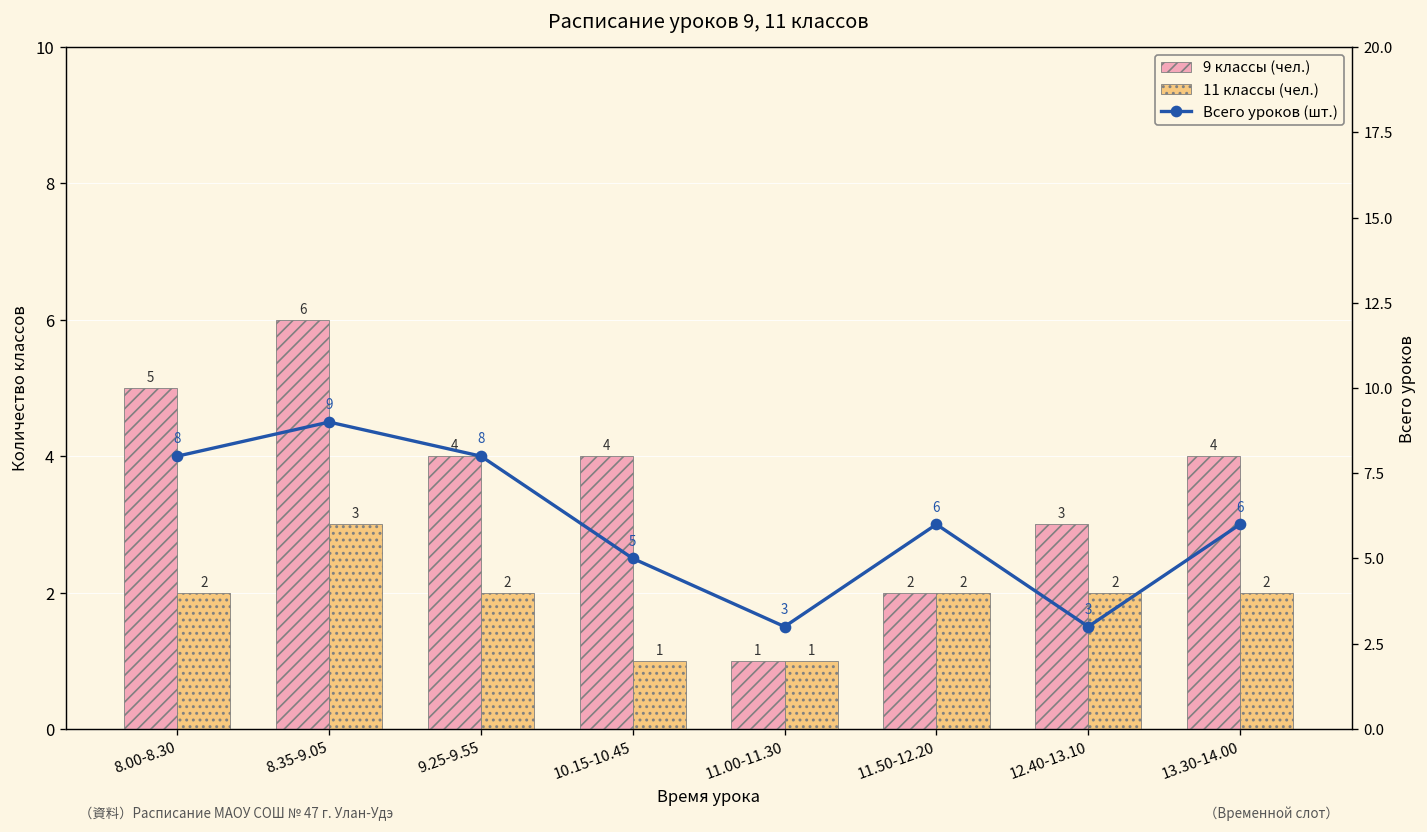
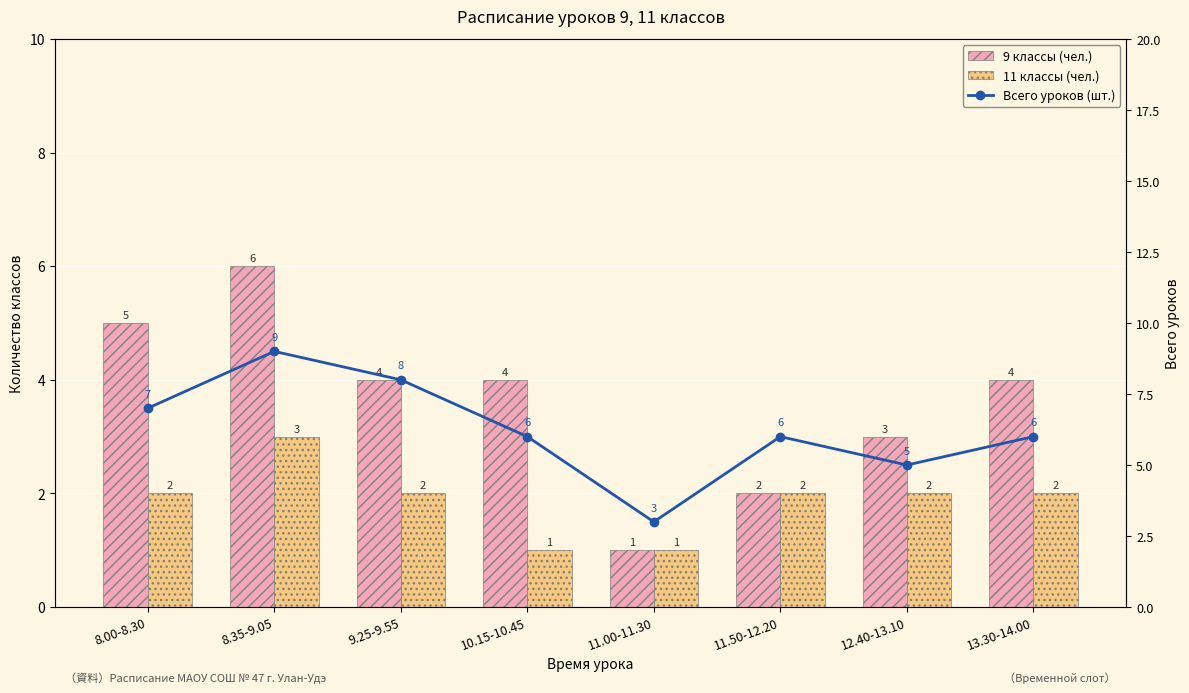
Всего уроков (шт.), 8.00-8.30: 8 -> 7
Всего уроков (шт.), 10.15-10.45: 5 -> 6
Всего уроков (шт.), 12.40-13.10: 3 -> 5
